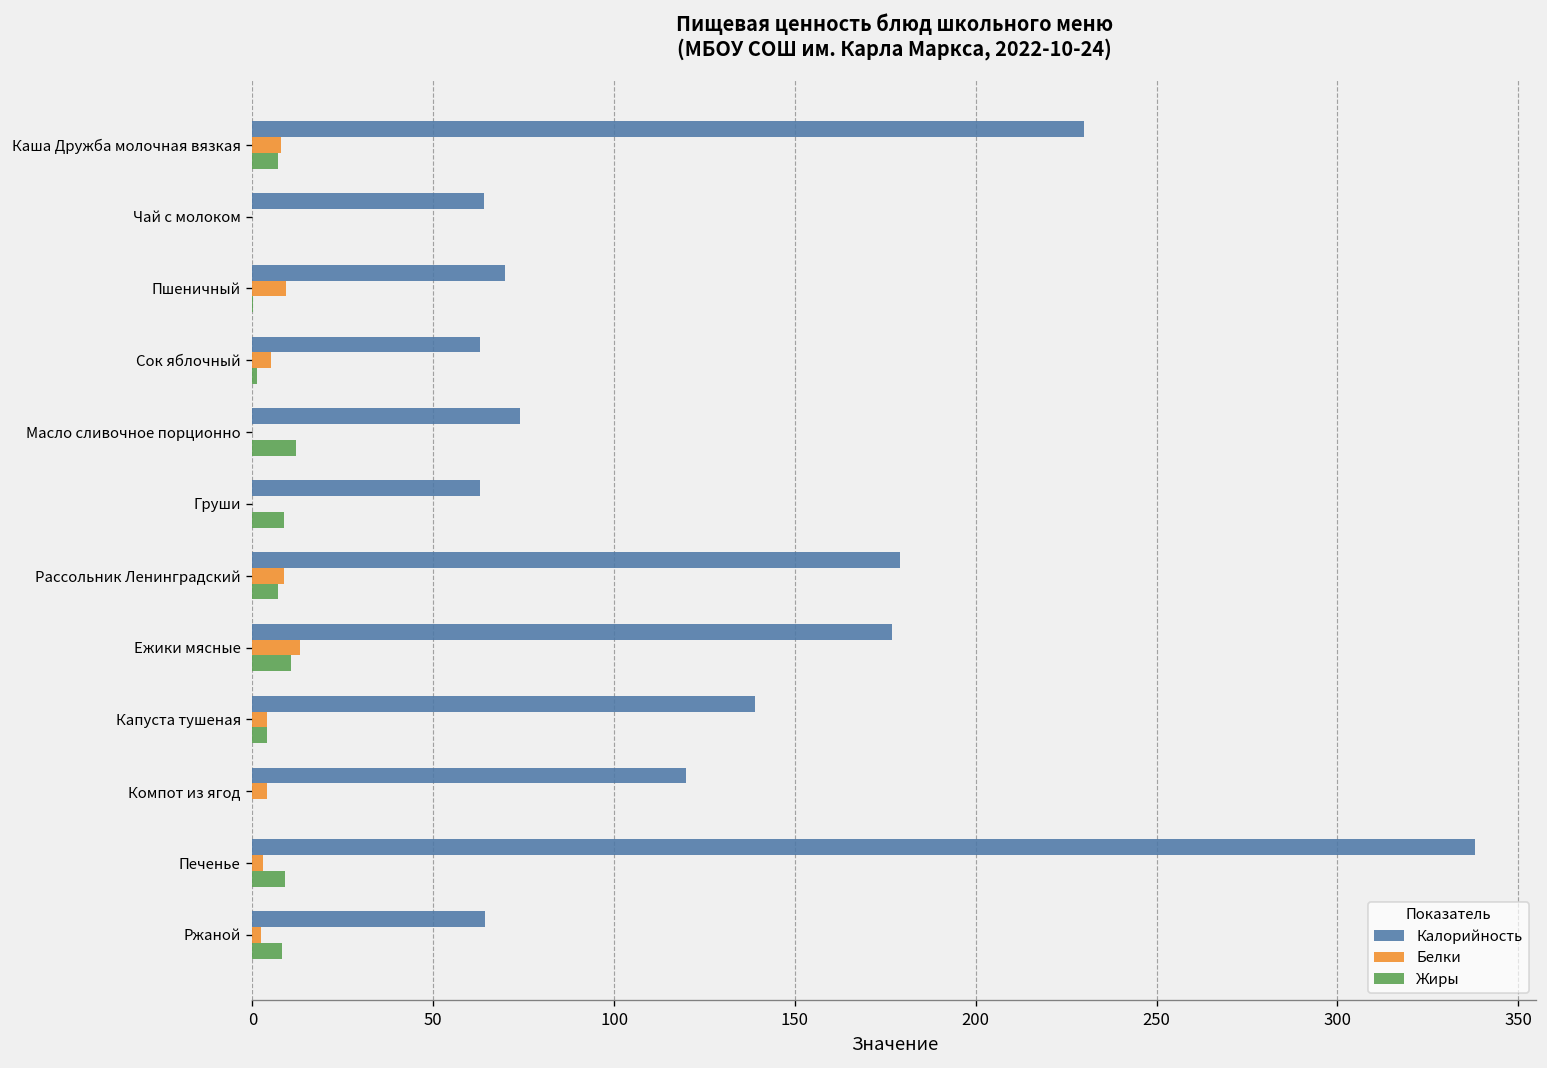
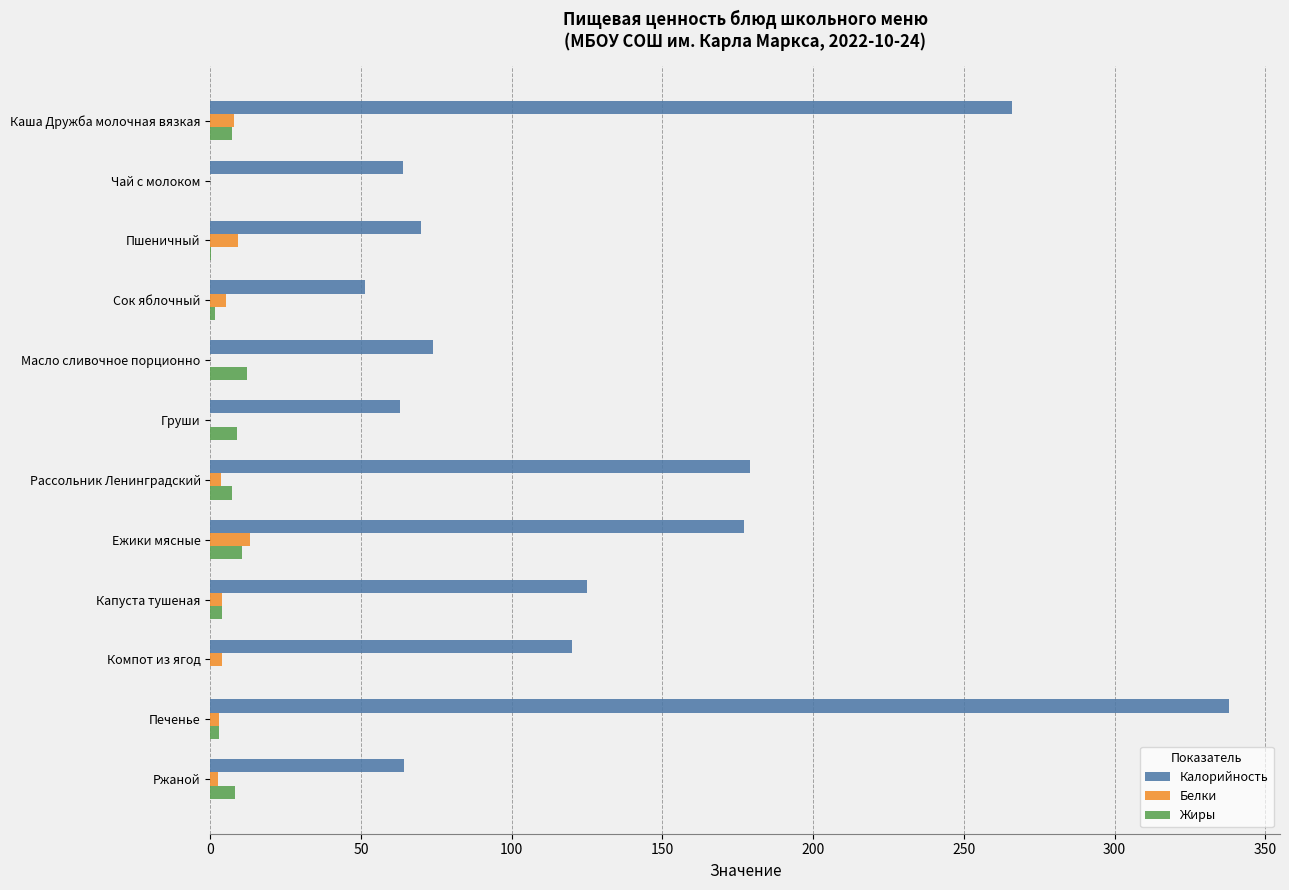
Калорийность, Каша Дружба молочная вязкая: 230 -> 266
Калорийность, Сок яблочный: 63 -> 51
Белки, Рассольник Ленинградский: 9 -> 4
Калорийность, Капуста тушеная: 139 -> 125
Жиры, Печенье: 9 -> 3
